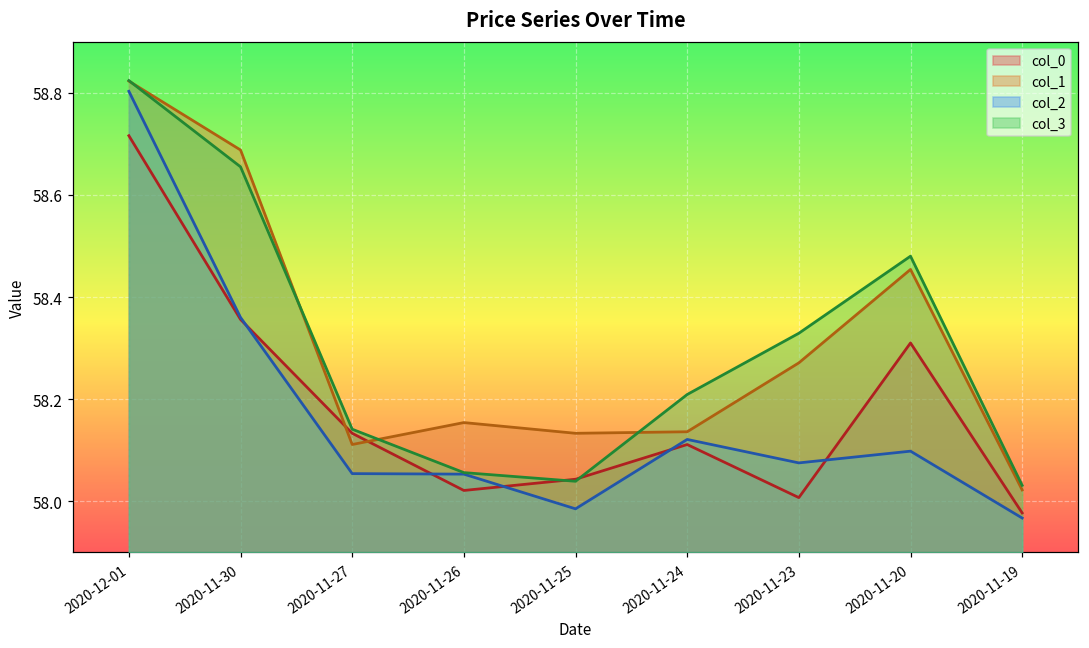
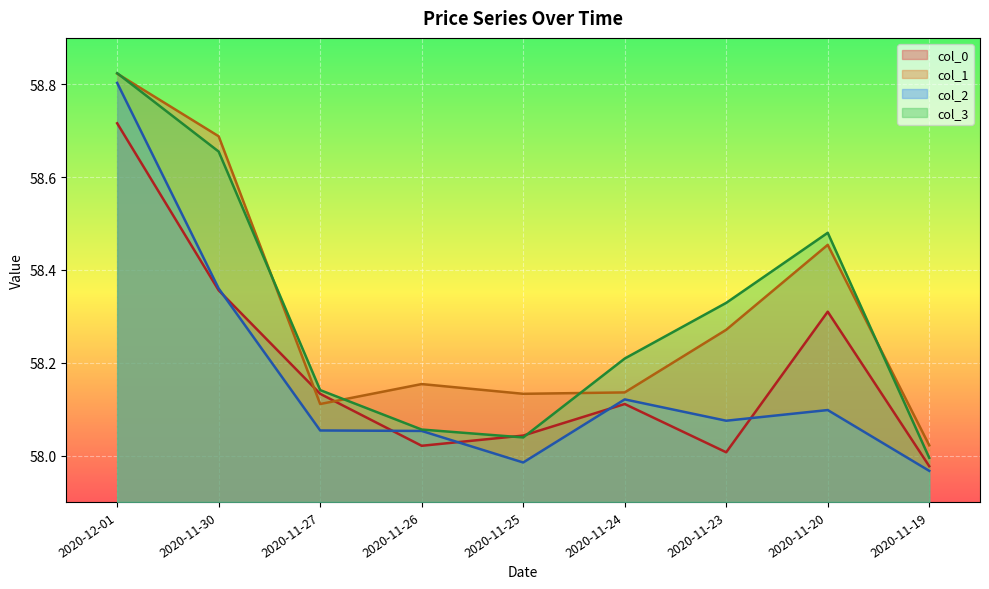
col_3, 2020-11-19: 58.03 -> 58.00
